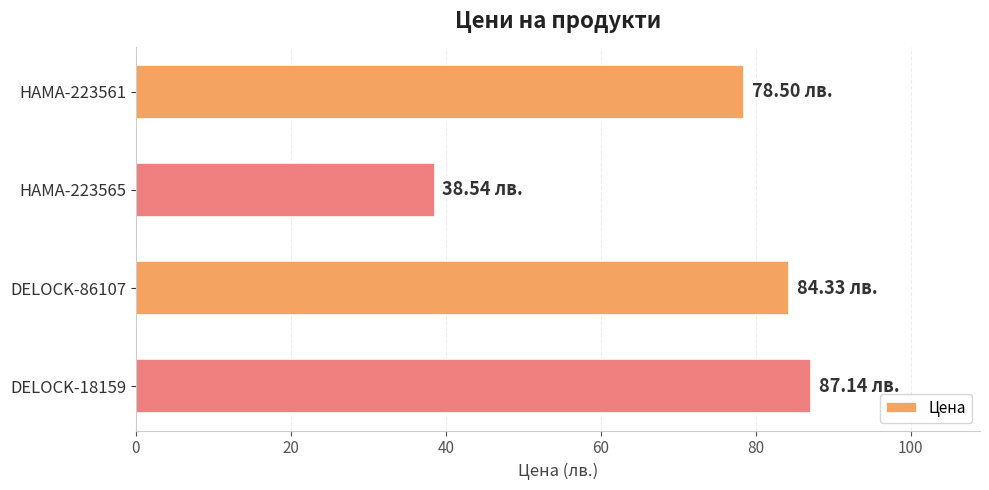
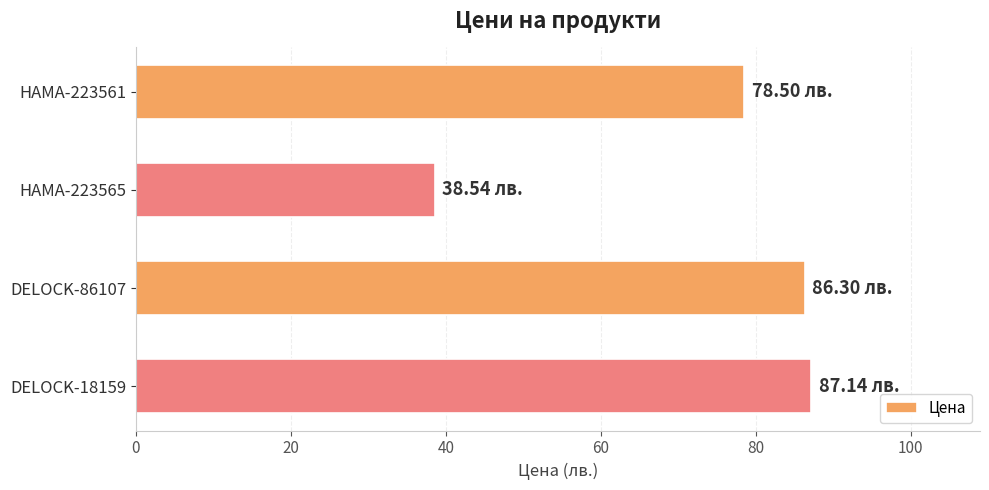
DELOCK-86107: 84.33 -> 86.30
